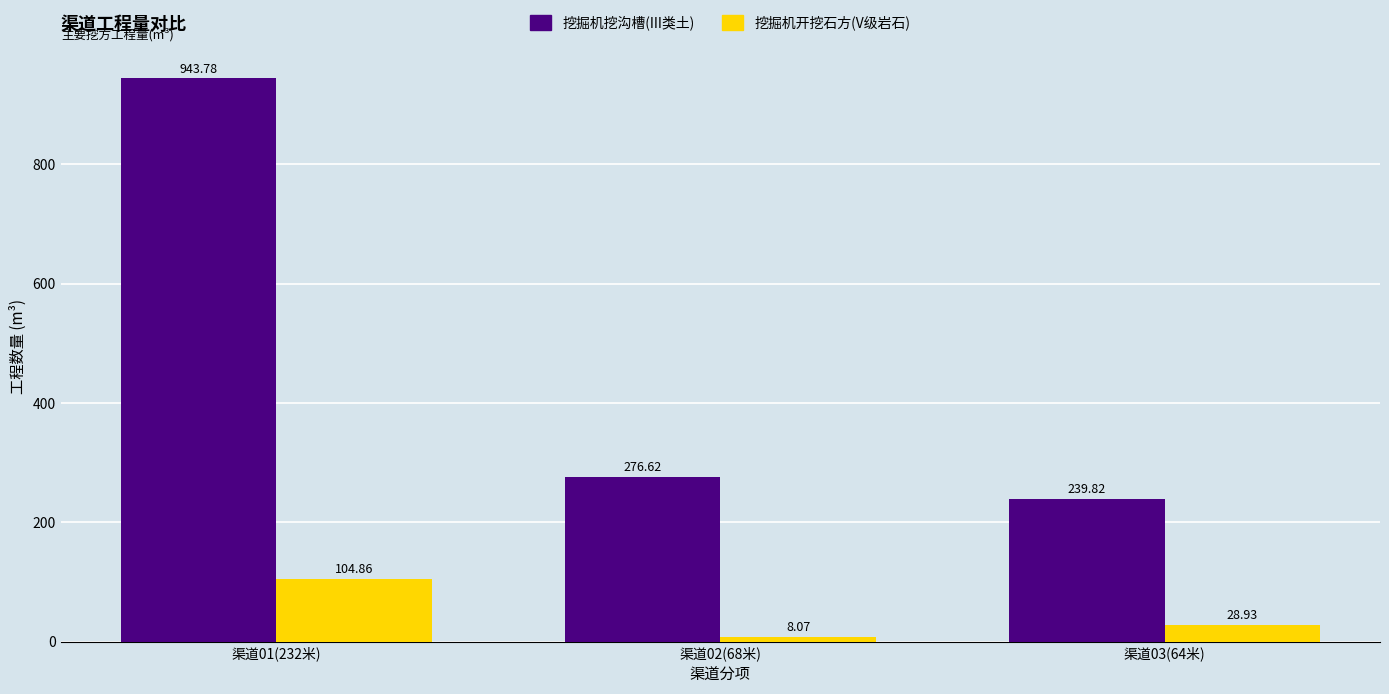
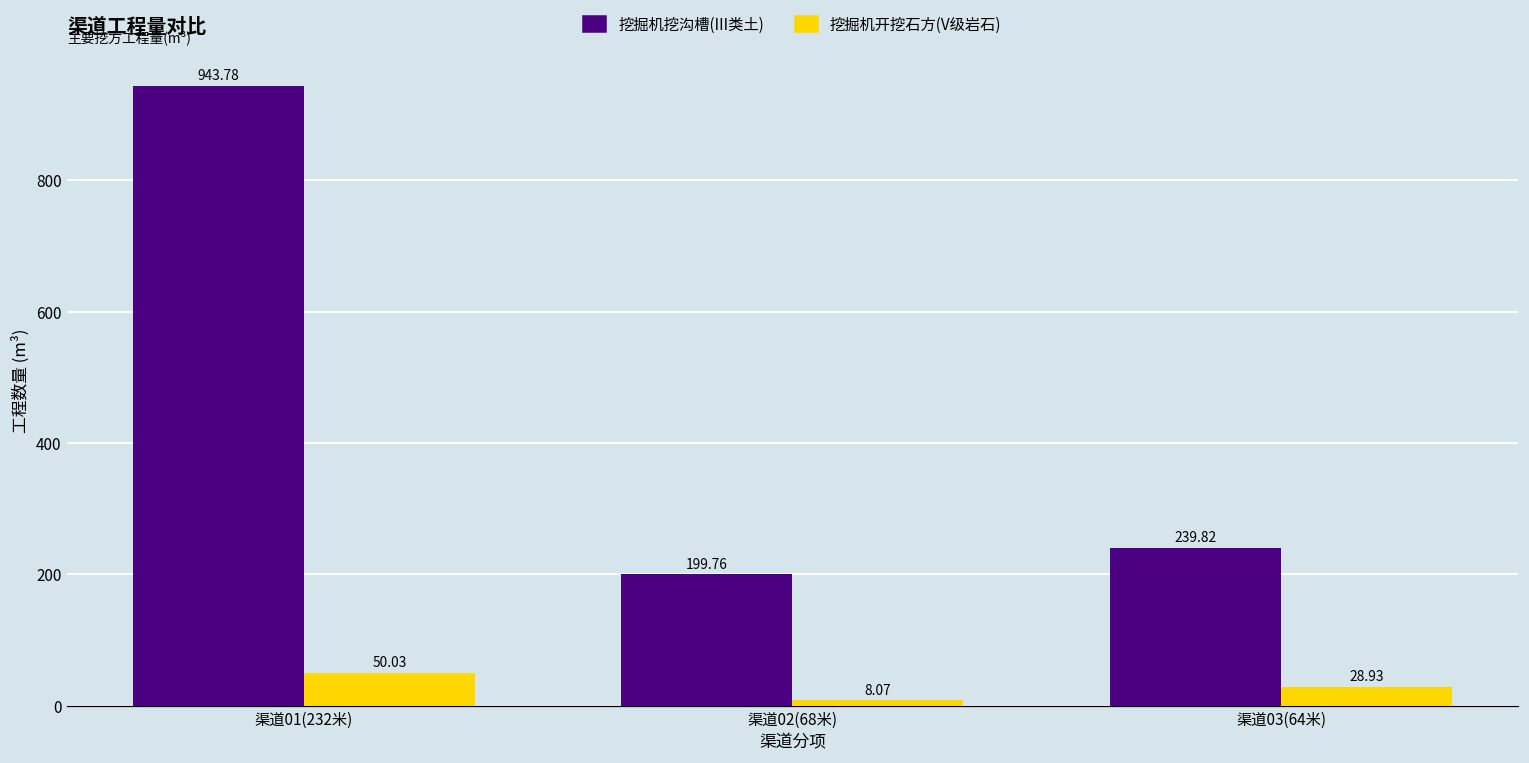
挖掘机开挖石方(V级岩石), 渠道01(232米): 104.86 -> 50.03
挖掘机挖沟槽(III类土), 渠道02(68米): 276.62 -> 199.76
